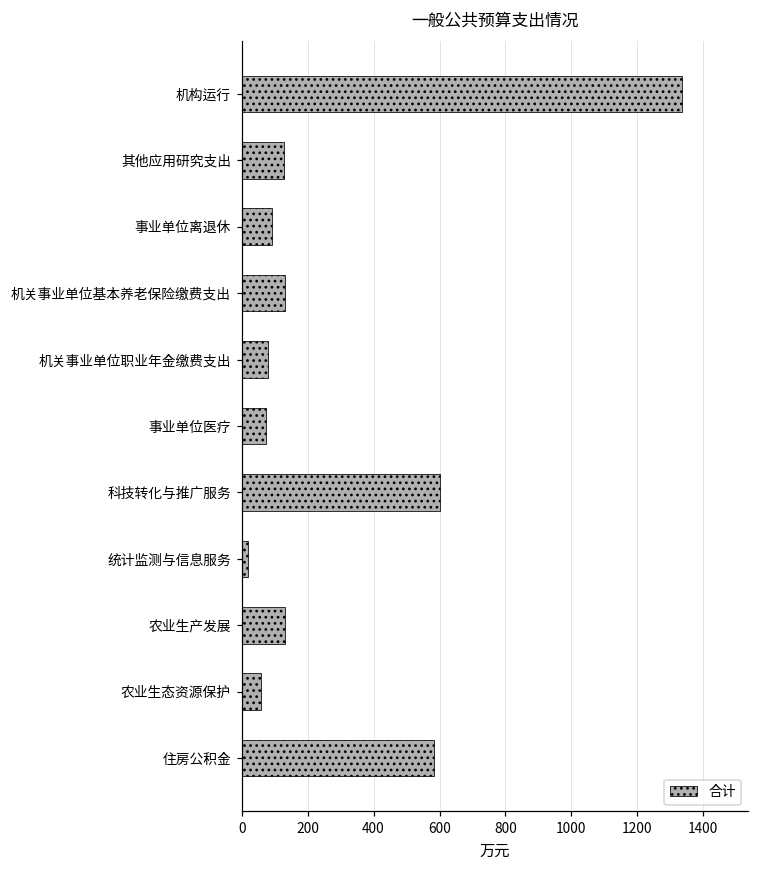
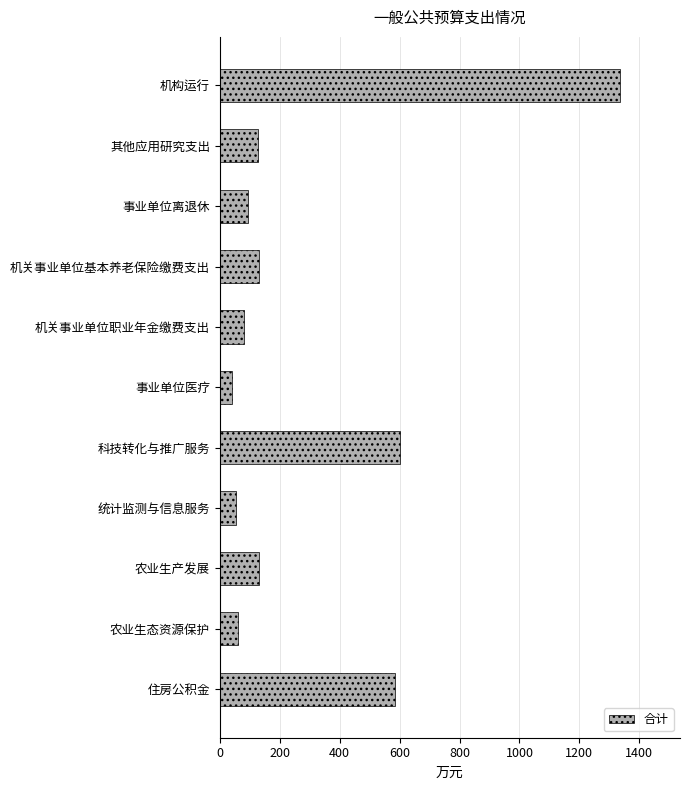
事业单位医疗: 80 -> 40
统计监测与信息服务: 20 -> 50
